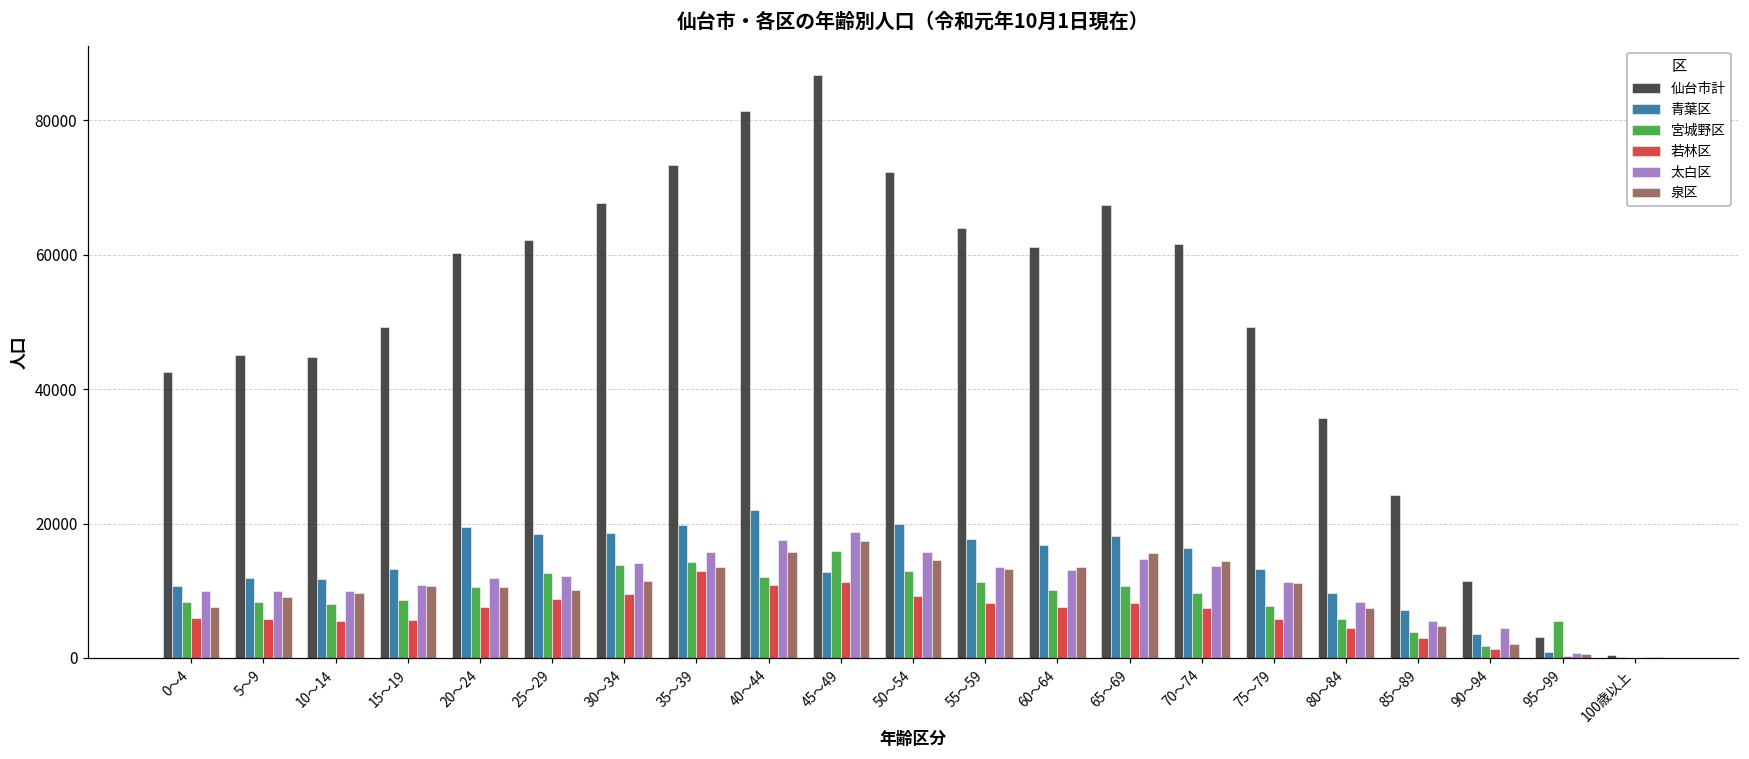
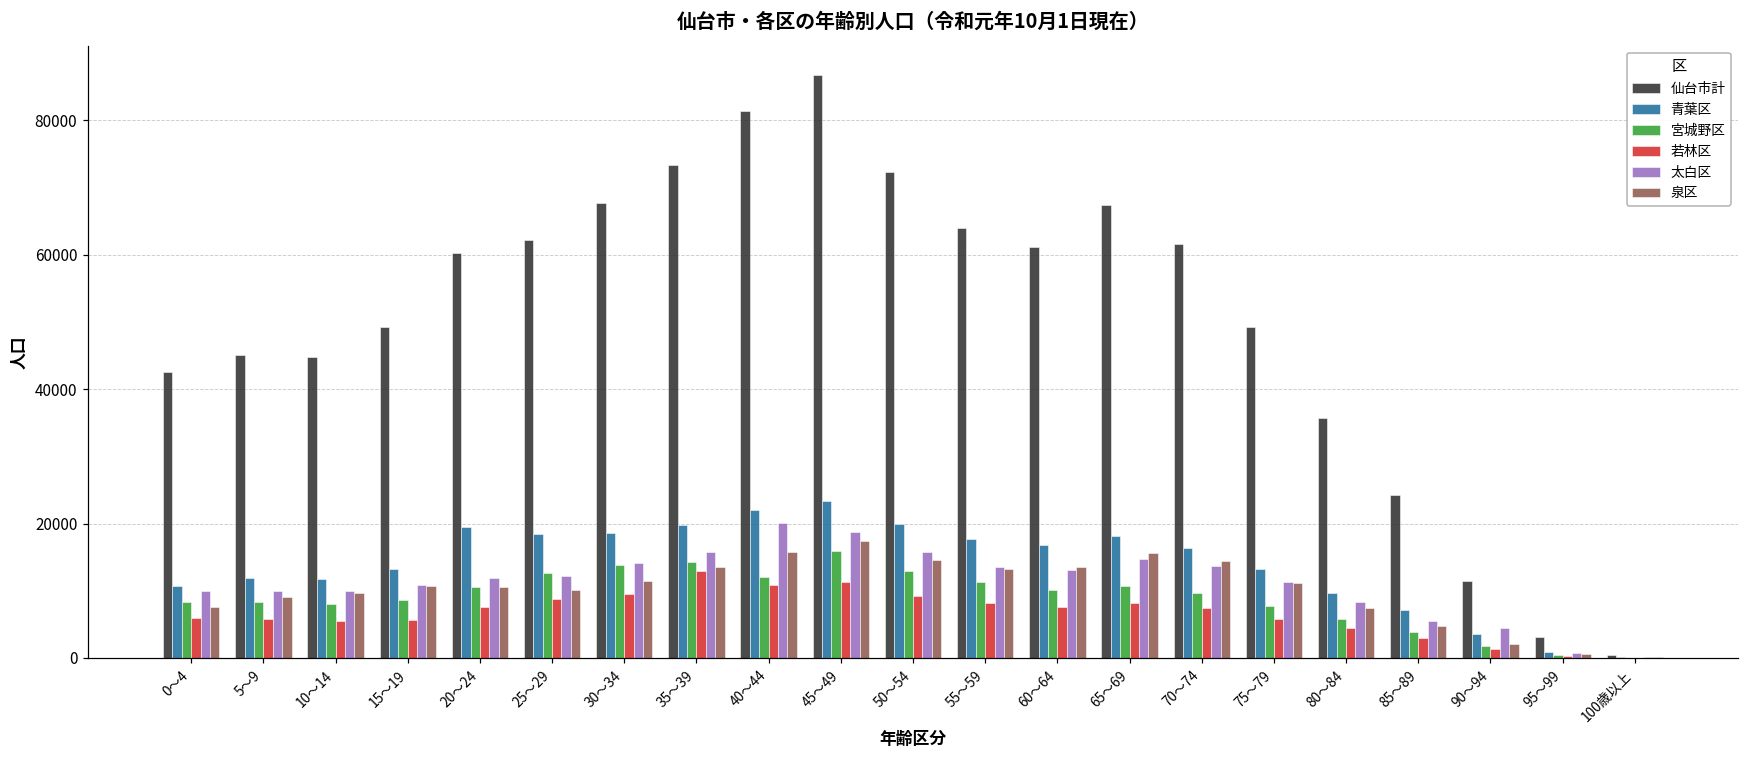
太白区, 40～44: 18000 -> 20000
青葉区, 45～49: 13000 -> 23000
宮城野区, 95～99: 5000 -> 0
